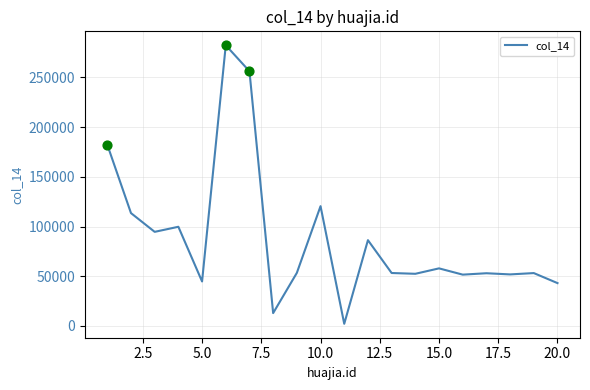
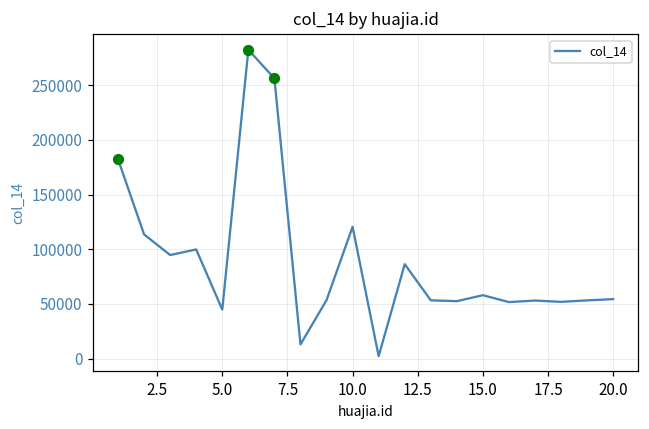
col_14, 20.0: 40000 -> 50000
